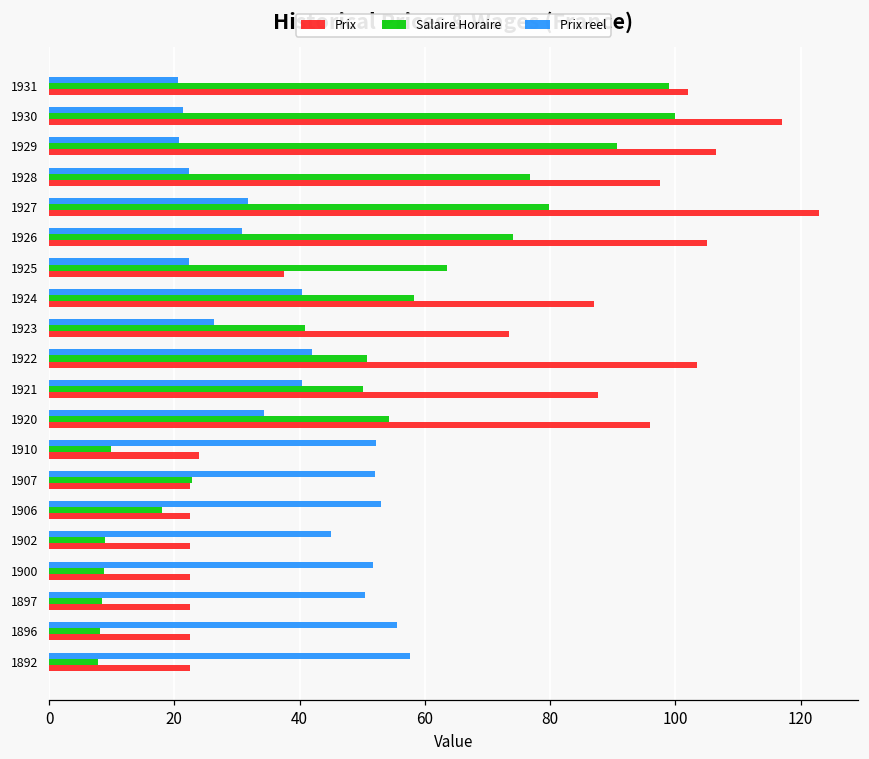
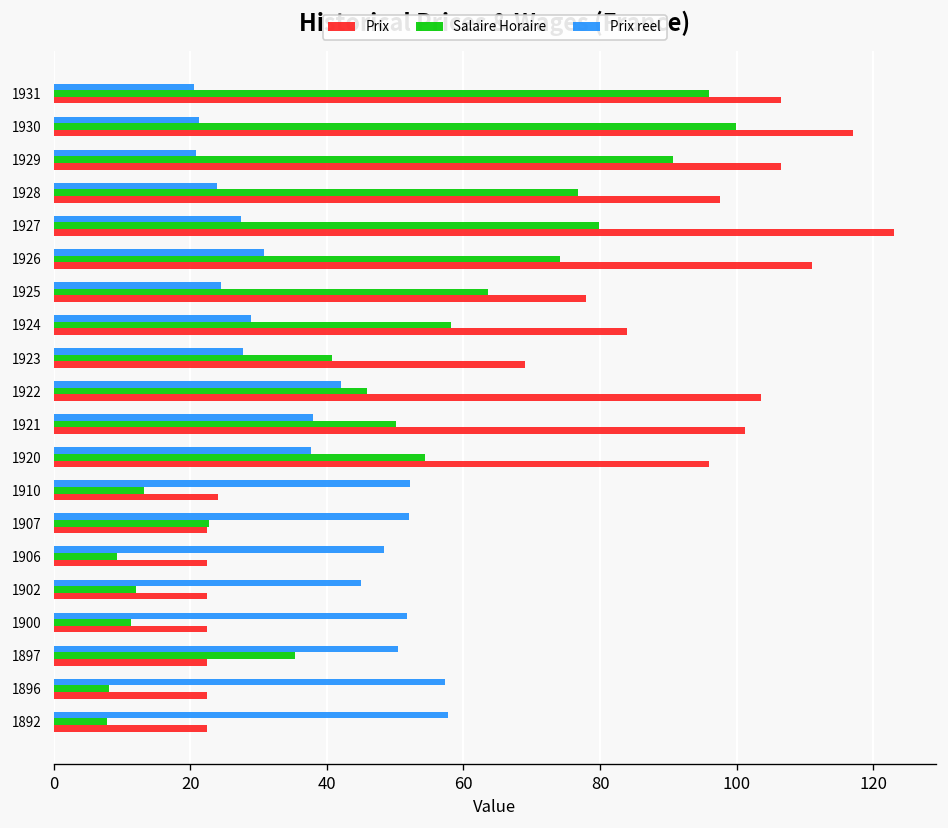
Salaire Horaire, 1931: 99 -> 96
Prix, 1931: 102 -> 107
Prix reel, 1928: 22 -> 24
Prix reel, 1927: 32 -> 27
Prix, 1926: 105 -> 111
Prix reel, 1925: 22 -> 25
Prix, 1925: 38 -> 78
Prix reel, 1924: 40 -> 29
Prix, 1924: 87 -> 84
Prix reel, 1923: 26 -> 28
Prix, 1923: 74 -> 69
Salaire Horaire, 1922: 51 -> 46
Prix reel, 1921: 40 -> 38
Prix, 1921: 88 -> 101
Prix reel, 1920: 34 -> 38
Salaire Horaire, 1910: 10 -> 13
Prix reel, 1906: 53 -> 48
Salaire Horaire, 1906: 18 -> 9
Salaire Horaire, 1902: 9 -> 12
Salaire Horaire, 1900: 9 -> 11
Salaire Horaire, 1897: 8 -> 35
Prix reel, 1896: 56 -> 57
